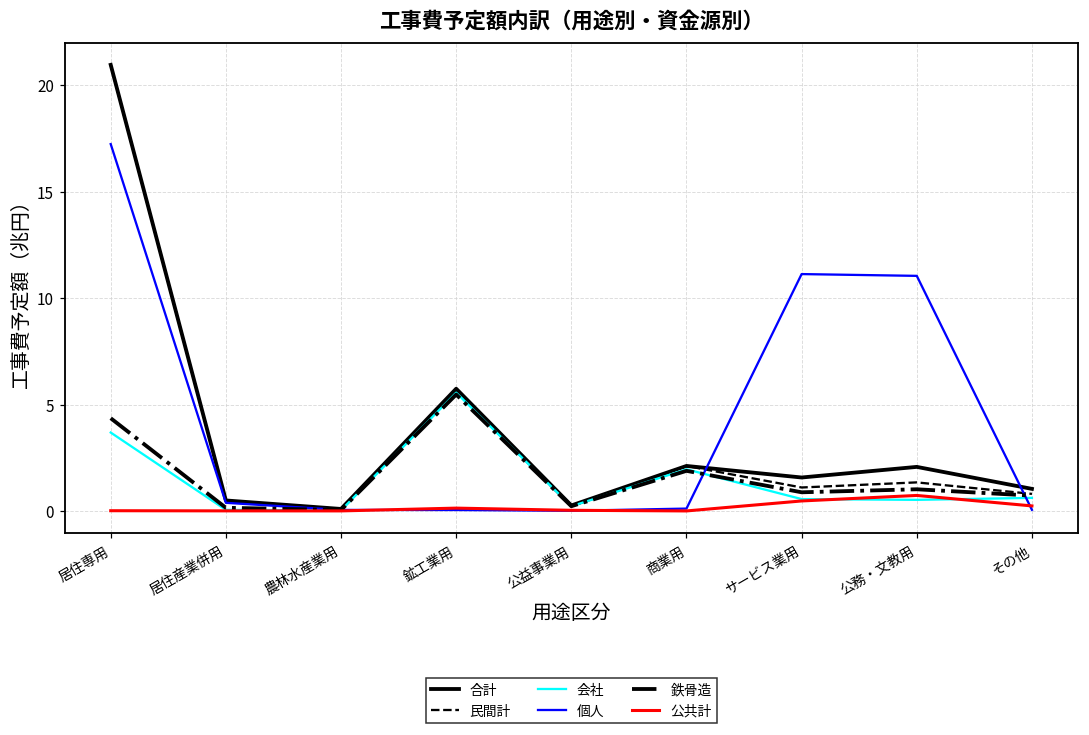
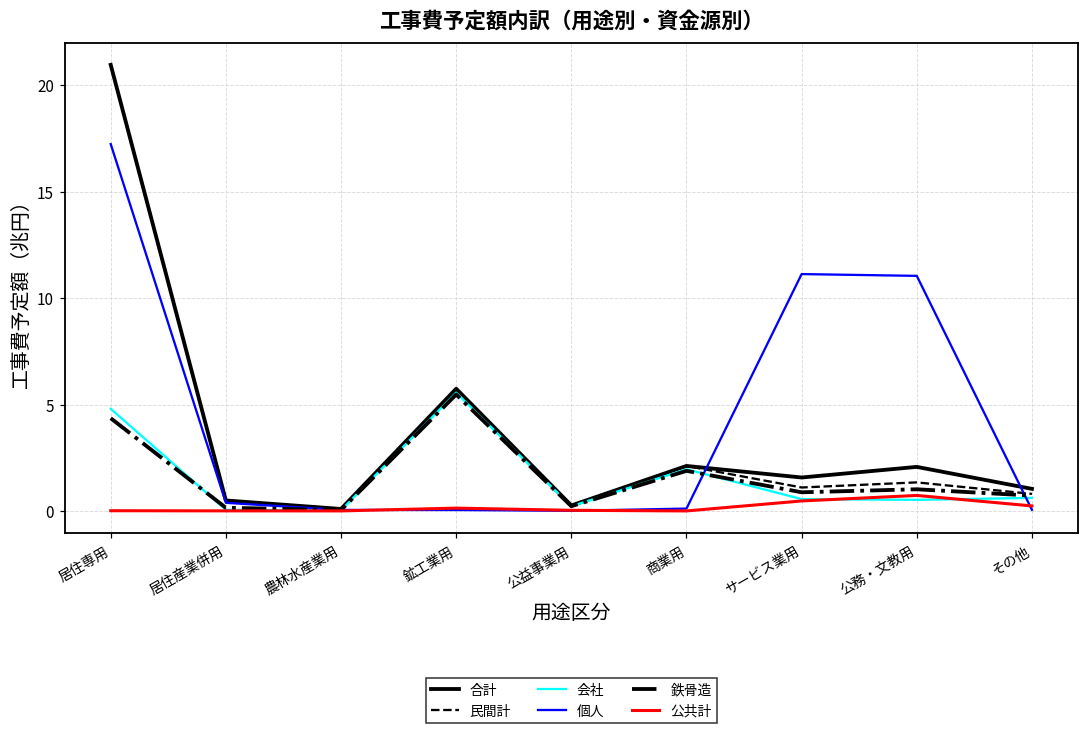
会社, 居住専用: 3.7 -> 4.8
